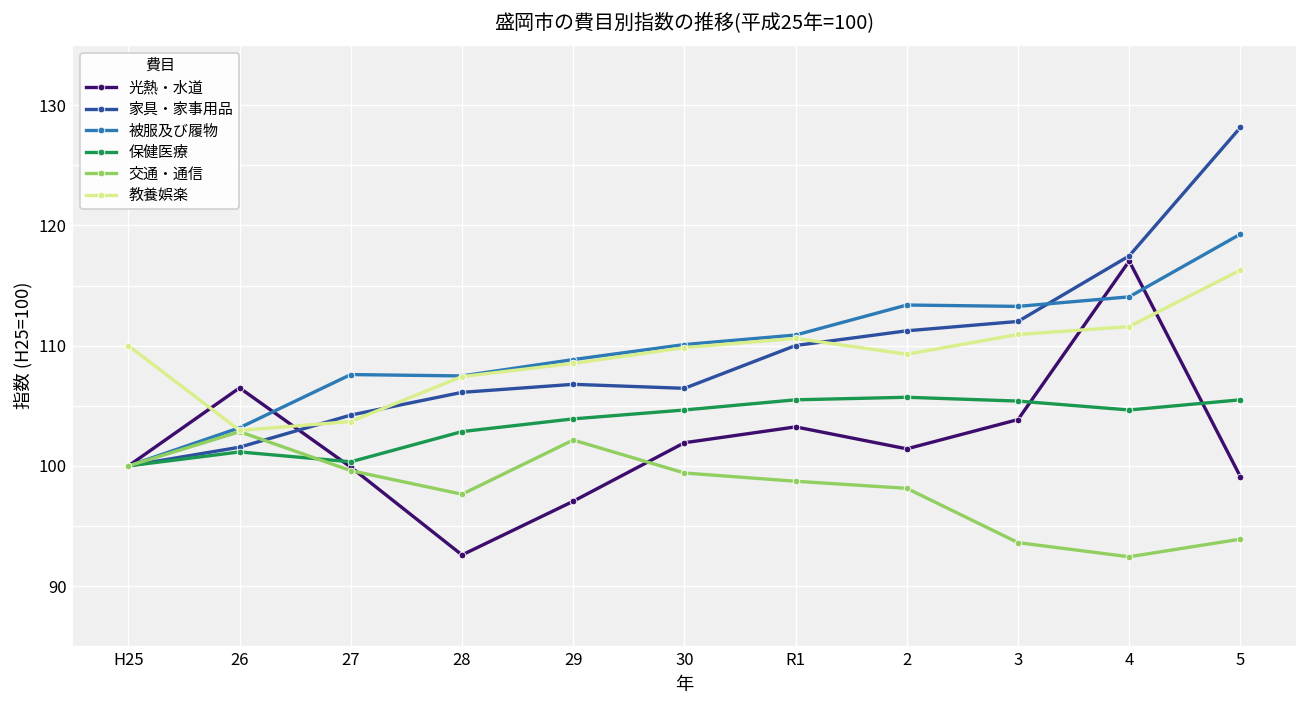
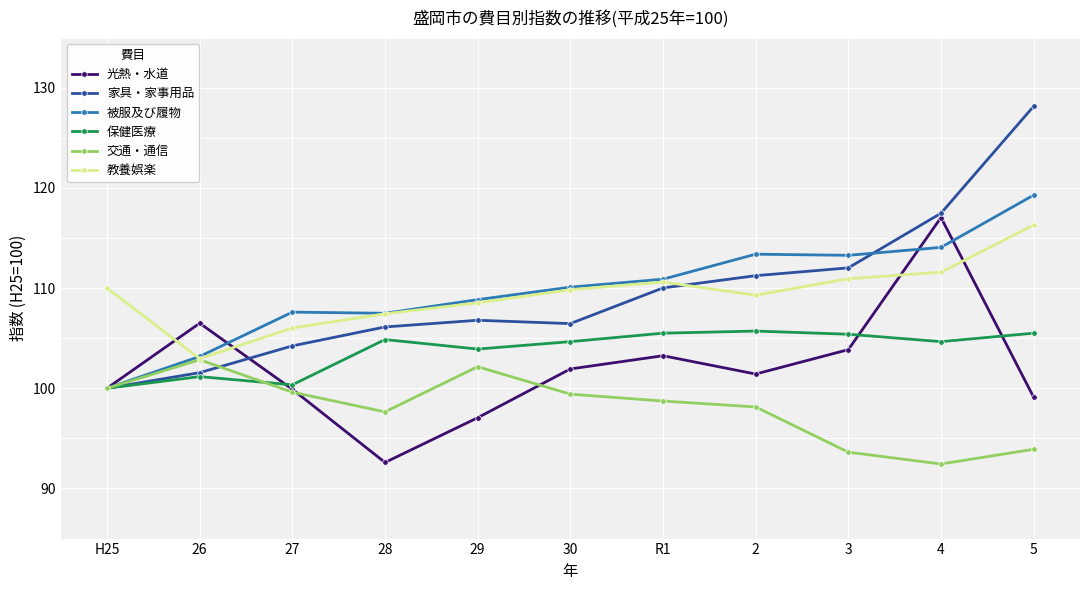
教養娯楽, 27: 103.7 -> 106.0
保健医療, 28: 102.9 -> 104.9
